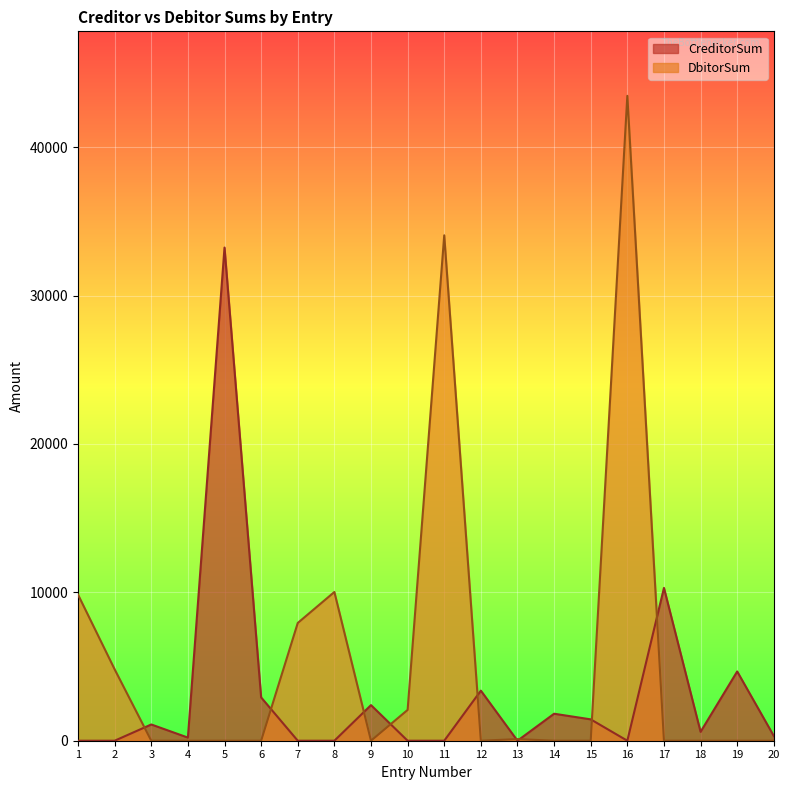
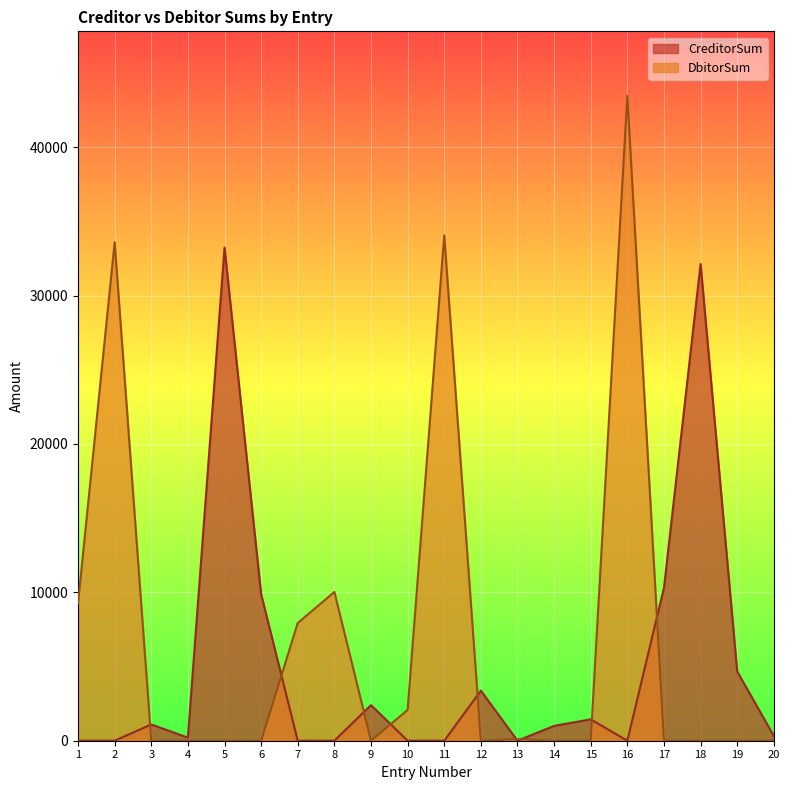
DbitorSum, 1: 9800 -> 9300
DbitorSum, 2: 4800 -> 33600
CreditorSum, 6: 2900 -> 9900
CreditorSum, 14: 1800 -> 1000
CreditorSum, 18: 600 -> 32100
